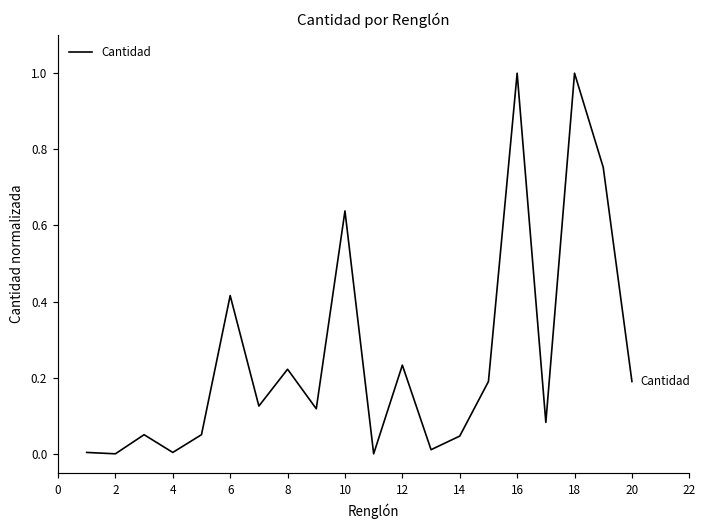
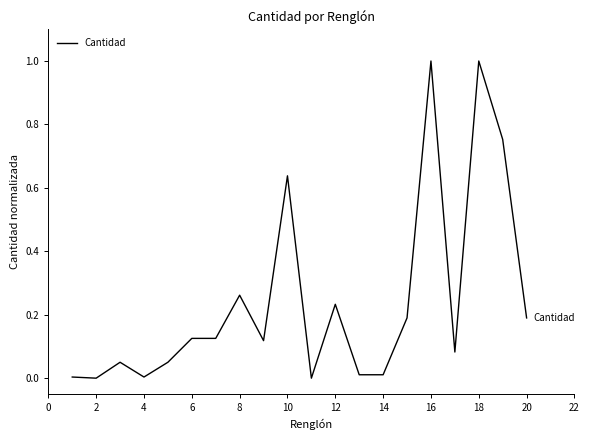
6: 0.42 -> 0.13
8: 0.22 -> 0.26
14: 0.05 -> 0.01
